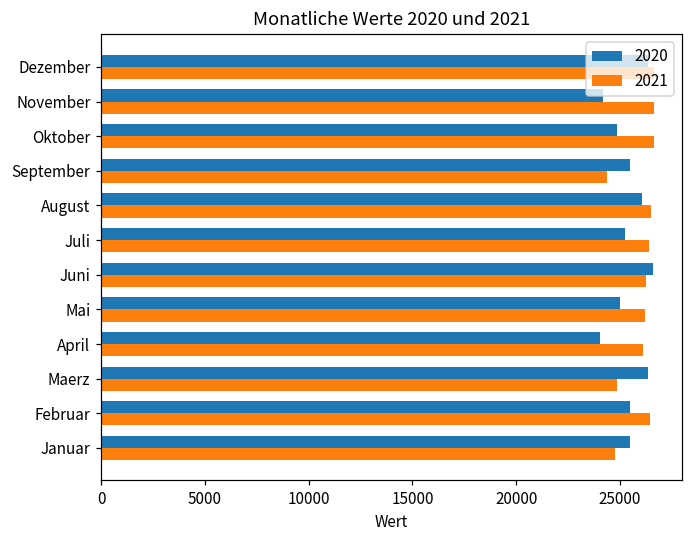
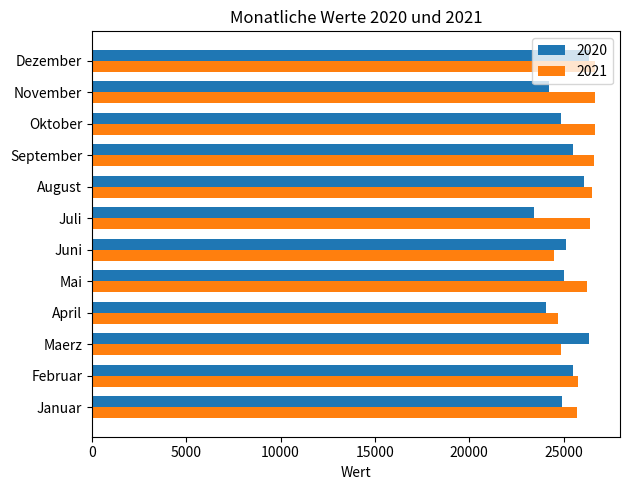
2021, September: 24400 -> 26600
2020, Juli: 25200 -> 23500
2020, Juni: 26600 -> 25100
2021, Juni: 26300 -> 24500
2021, April: 26100 -> 24700
2021, Februar: 26400 -> 25800
2020, Januar: 25500 -> 24900
2021, Januar: 24800 -> 25700
